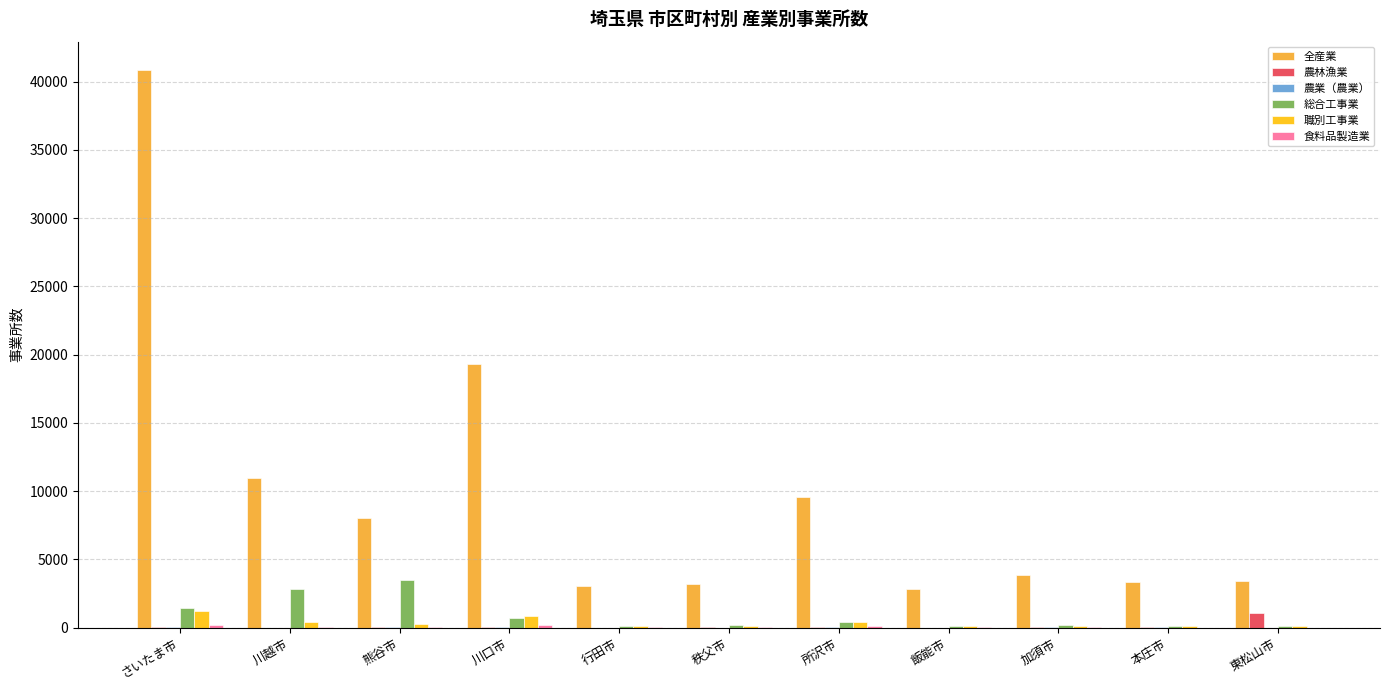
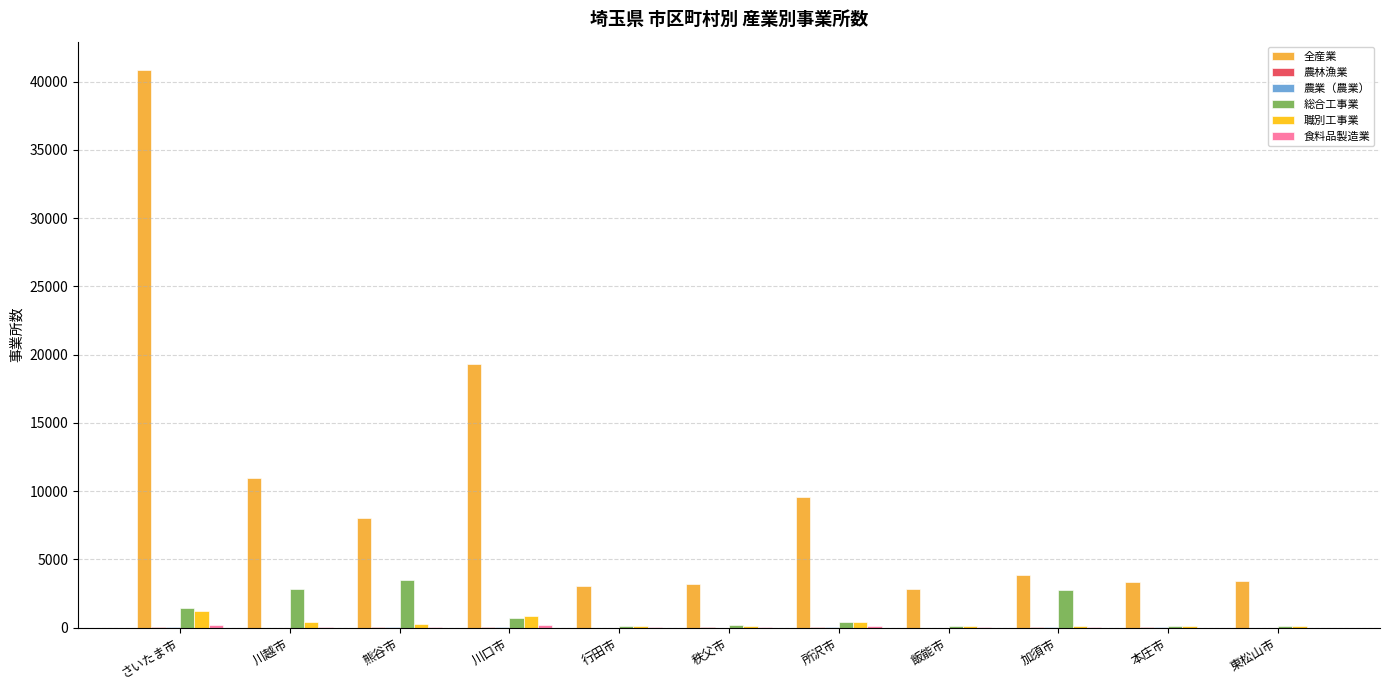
総合工事業, 加須市: 200 -> 2700
農林漁業, 東松山市: 1100 -> 0
